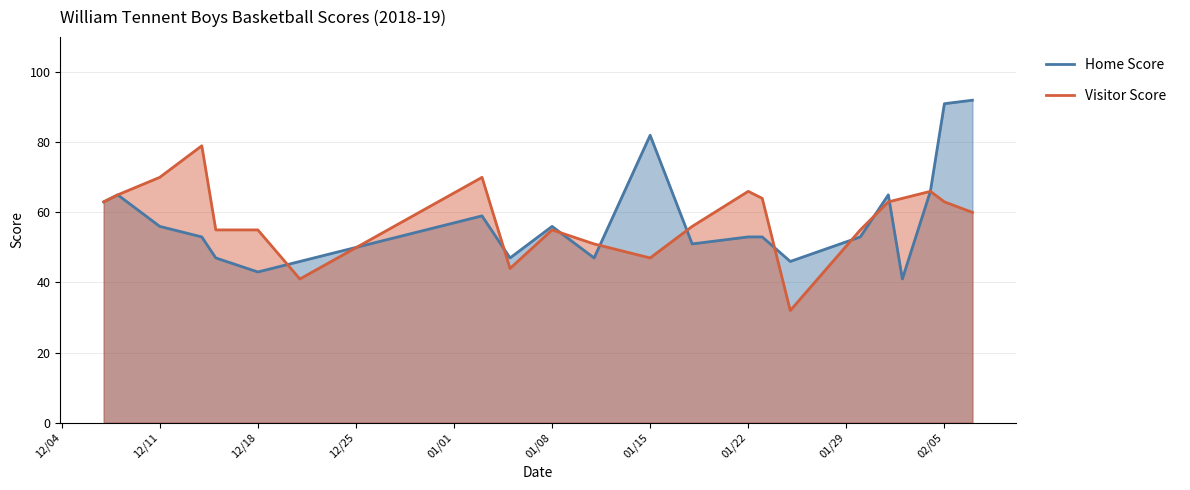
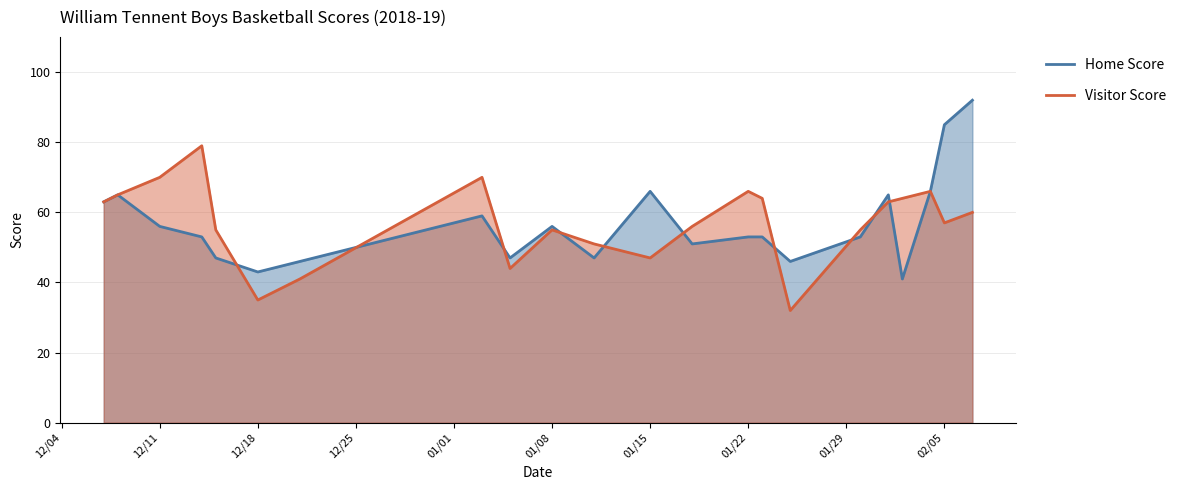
Visitor Score, 12/18: 55 -> 35
Home Score, 01/15: 82 -> 66
Home Score, 02/05: 91 -> 85
Visitor Score, 02/05: 63 -> 57
